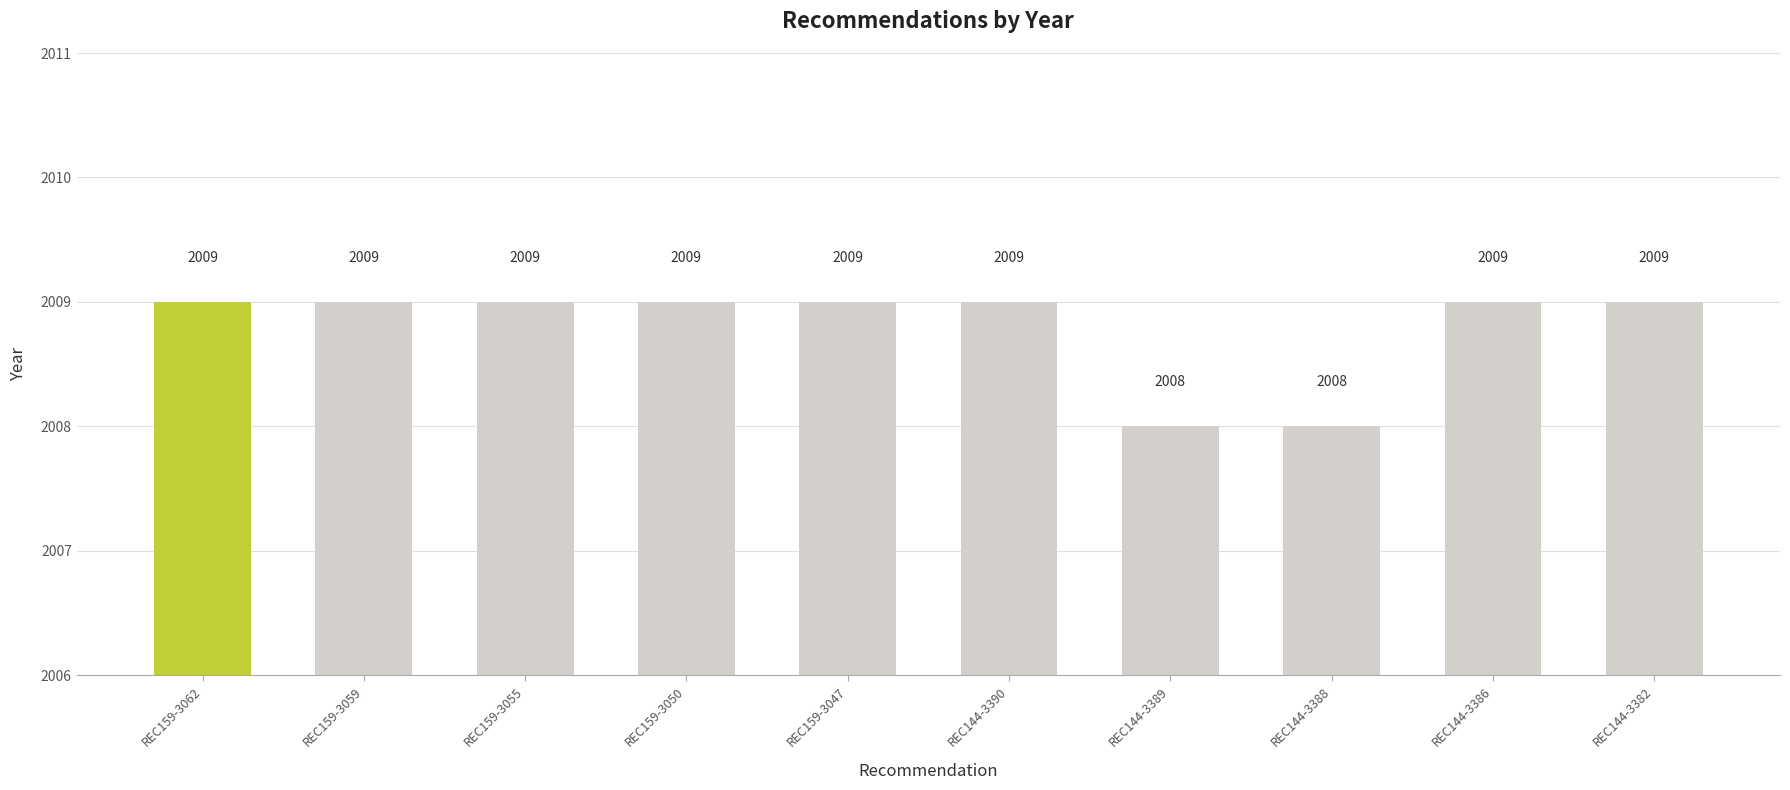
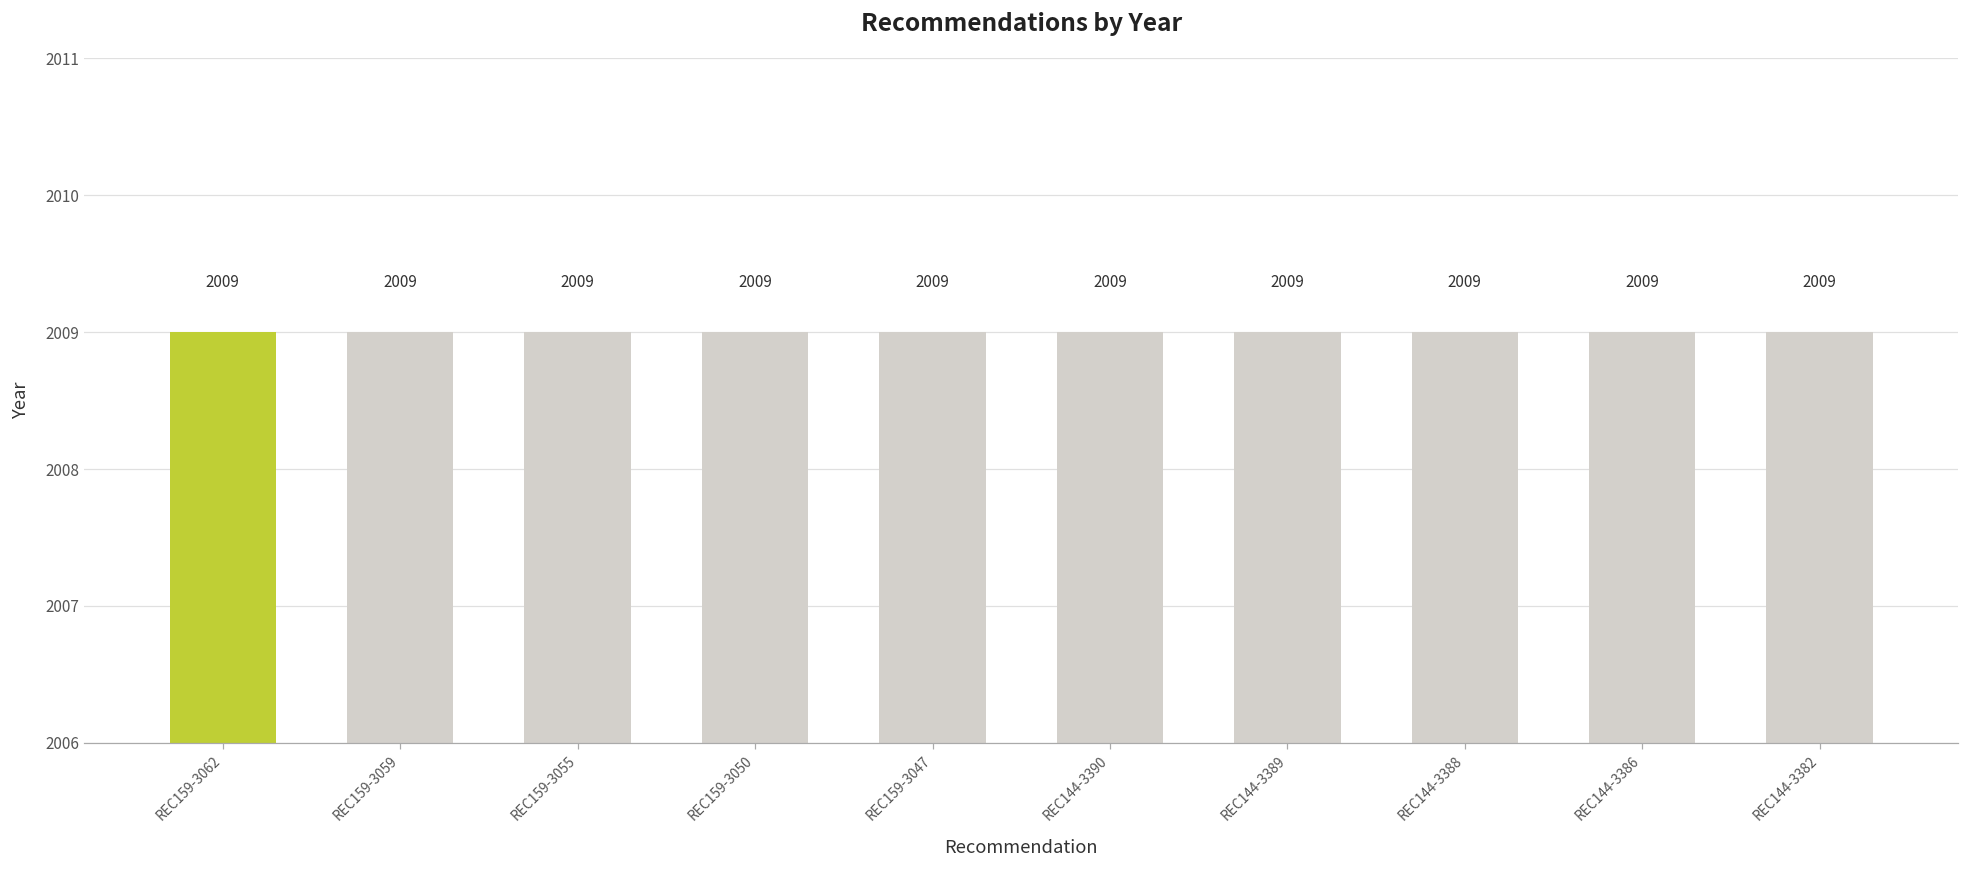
REC144-3389: 2008 -> 2009
REC144-3388: 2008 -> 2009
